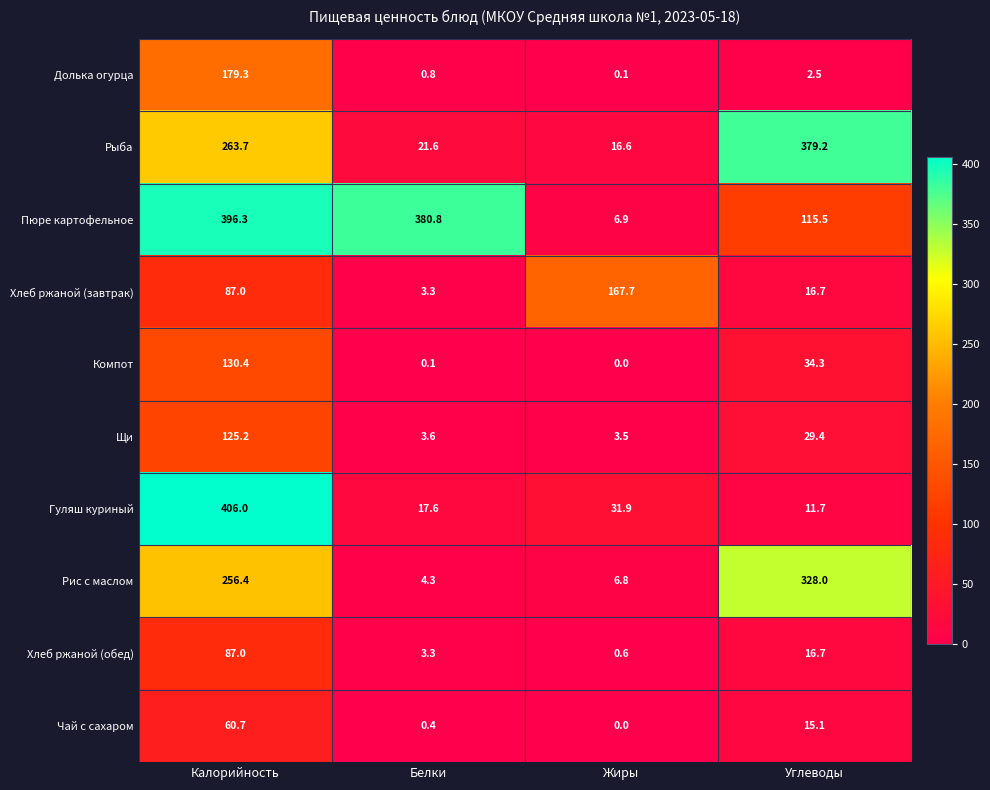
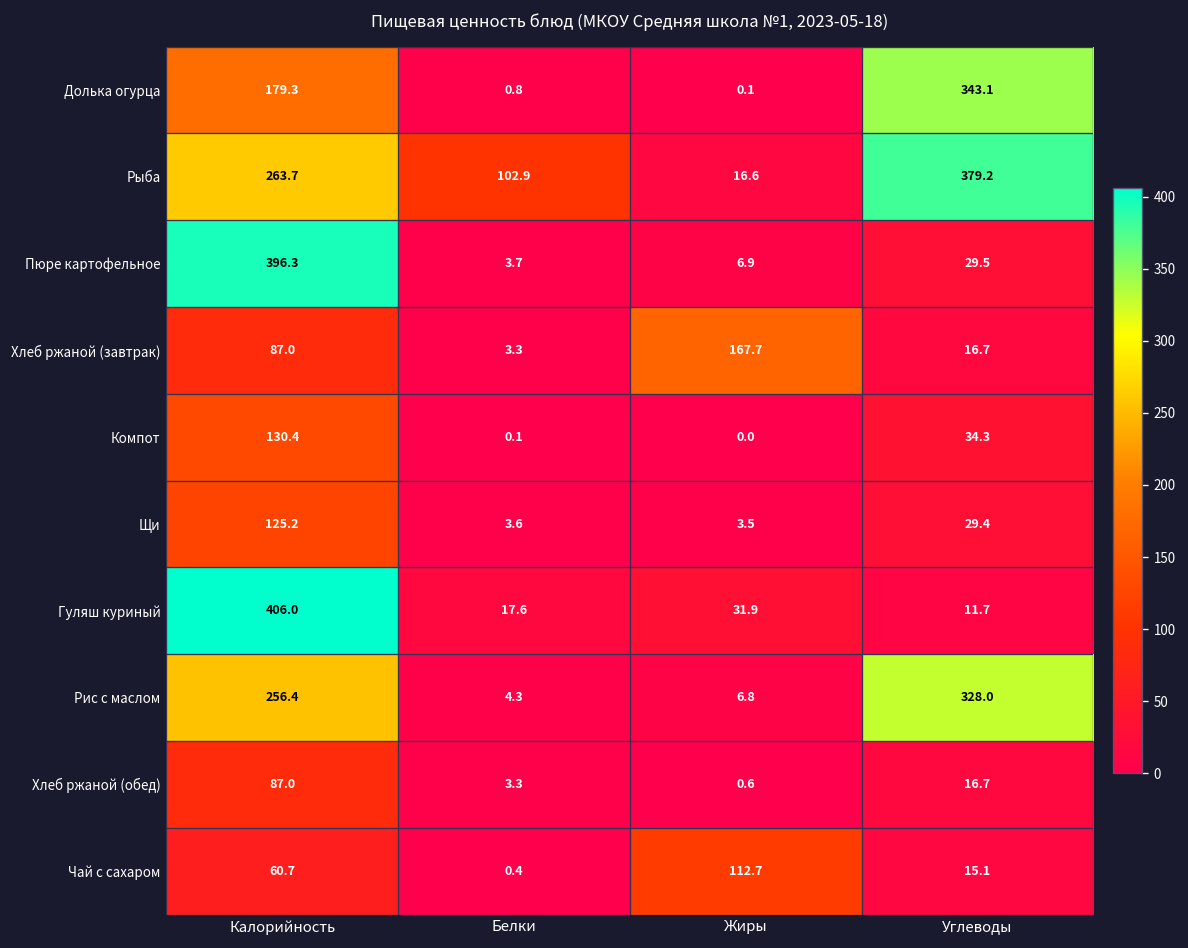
Долька огурца, Углеводы: 2.5 -> 343.1
Рыба, Белки: 21.6 -> 102.9
Пюре картофельное, Белки: 380.8 -> 3.7
Пюре картофельное, Углеводы: 115.5 -> 29.5
Чай с сахаром, Жиры: 0.0 -> 112.7
